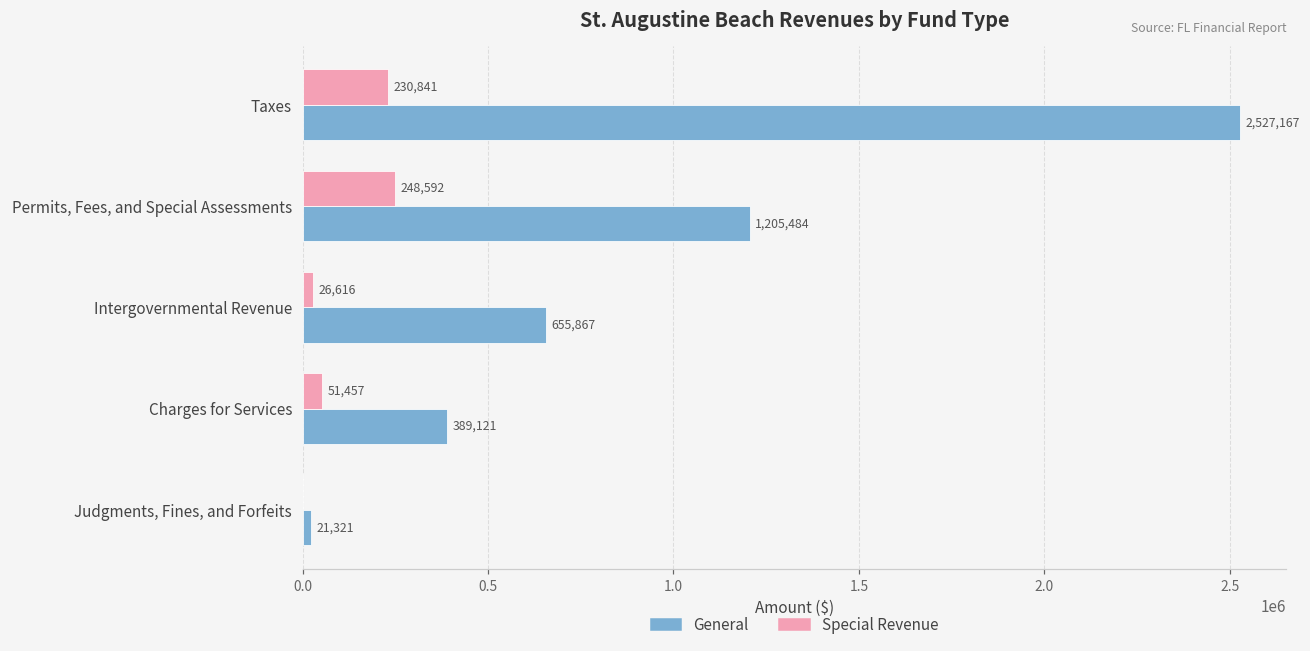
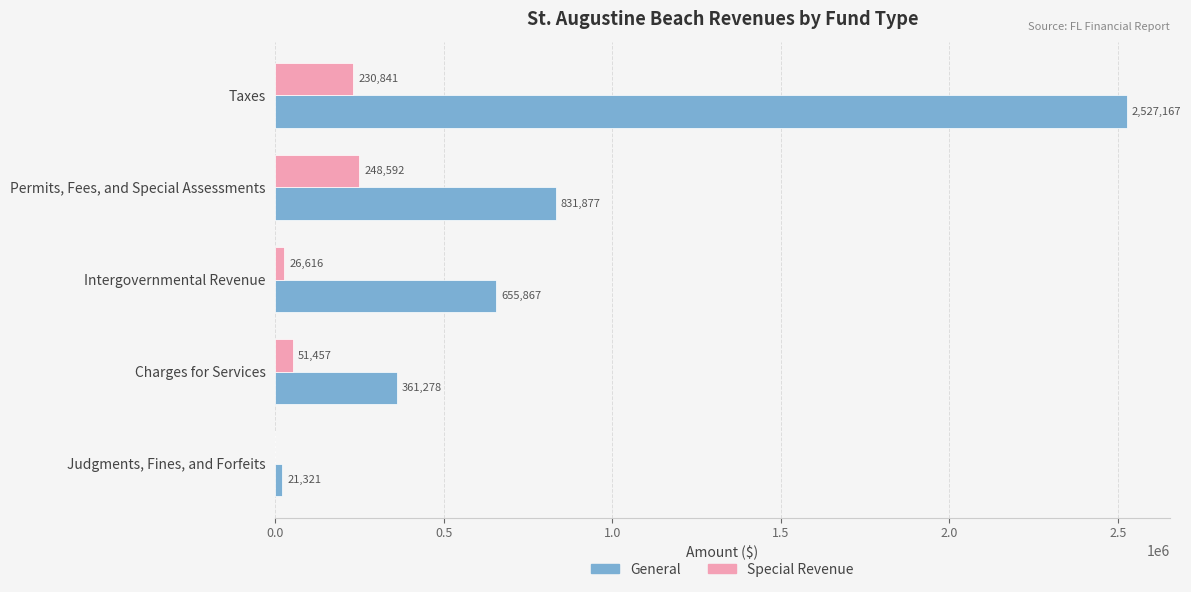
General, Permits, Fees, and Special Assessments: 1,205,484 -> 831,877
General, Charges for Services: 389,121 -> 361,278
